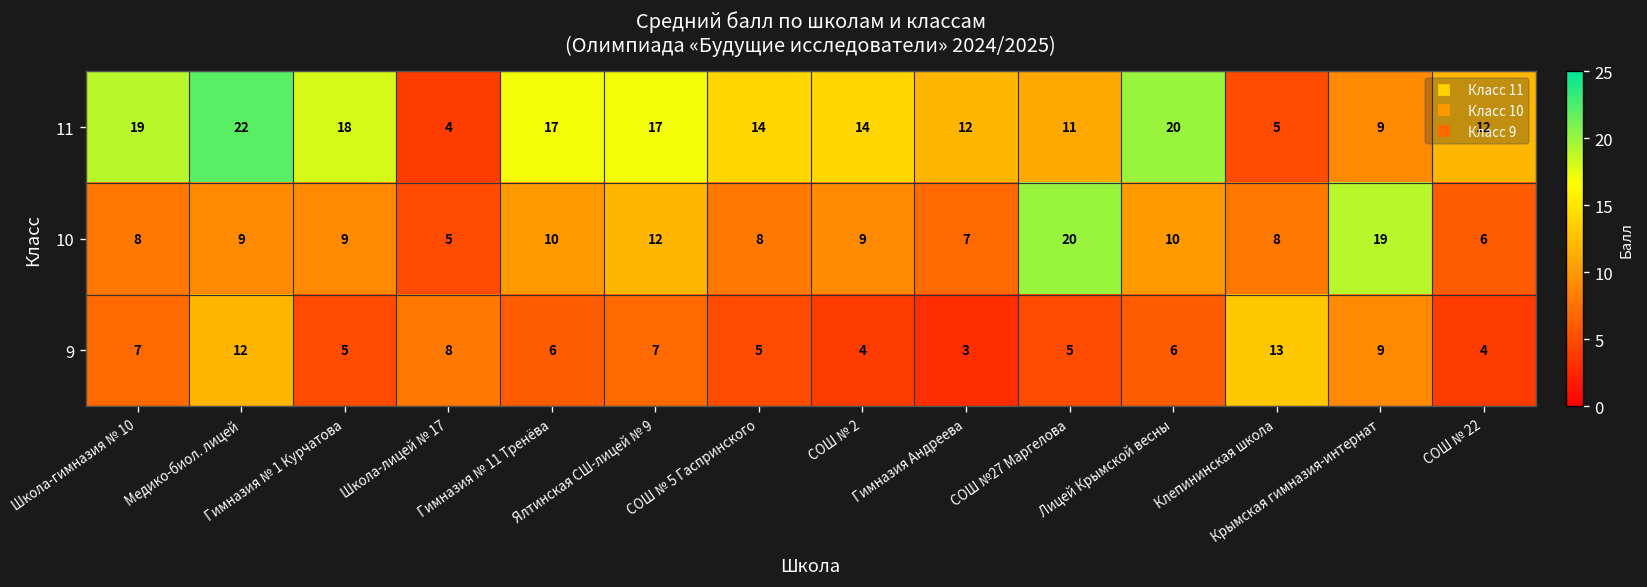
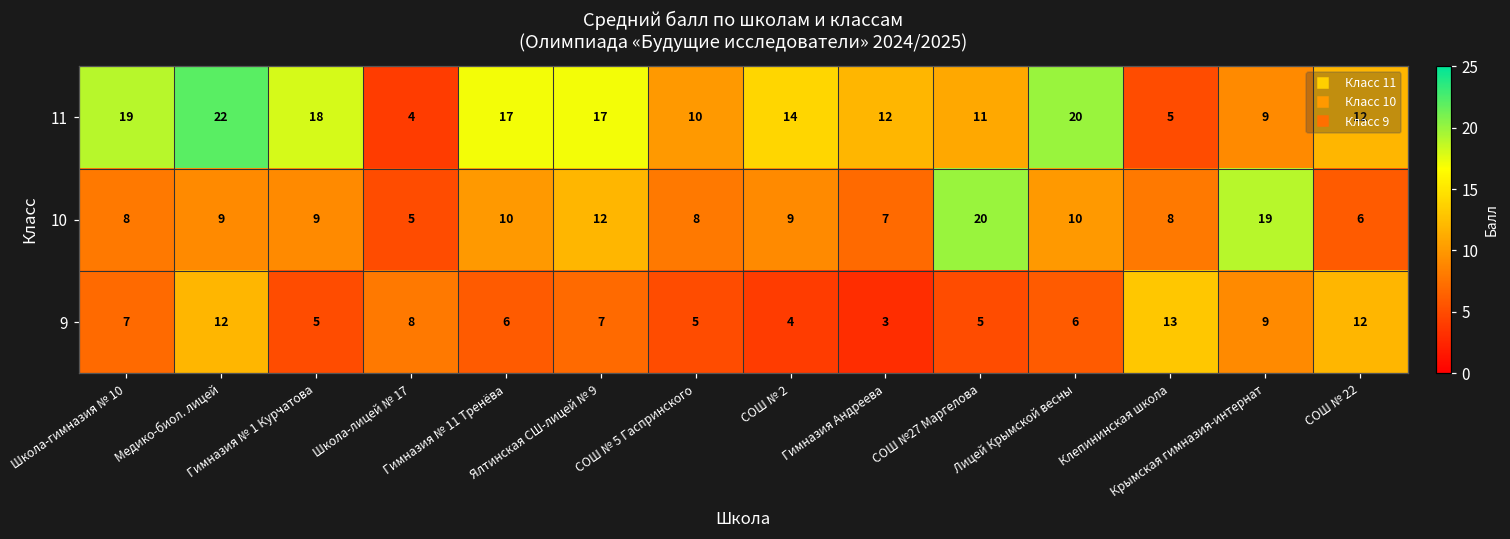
11, СОШ № 5 Гаспринского: 14 -> 10
9, СОШ № 22: 4 -> 12
